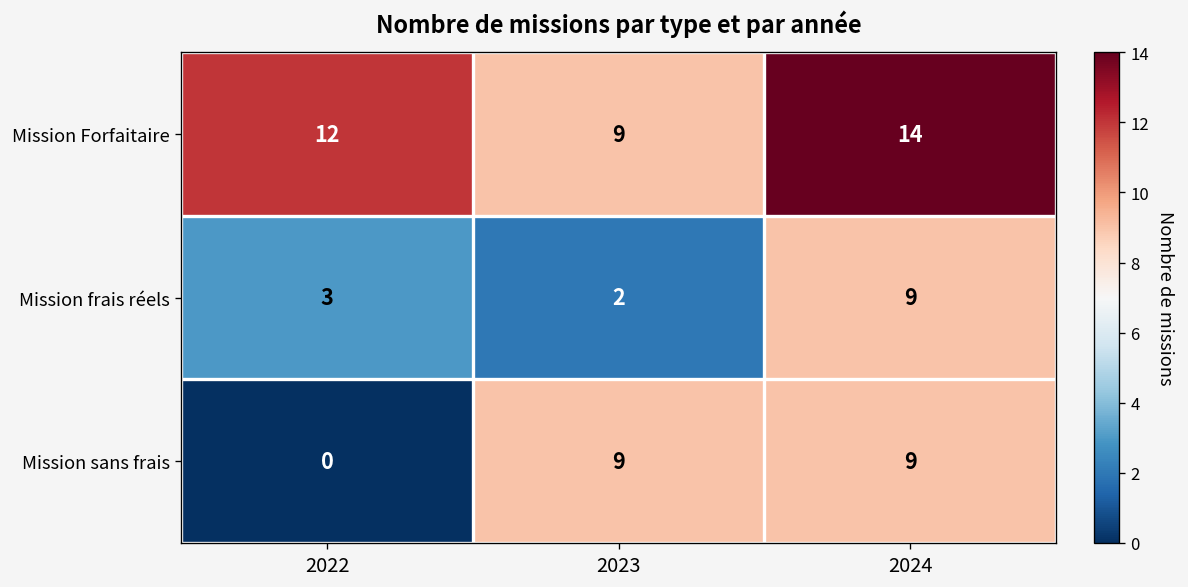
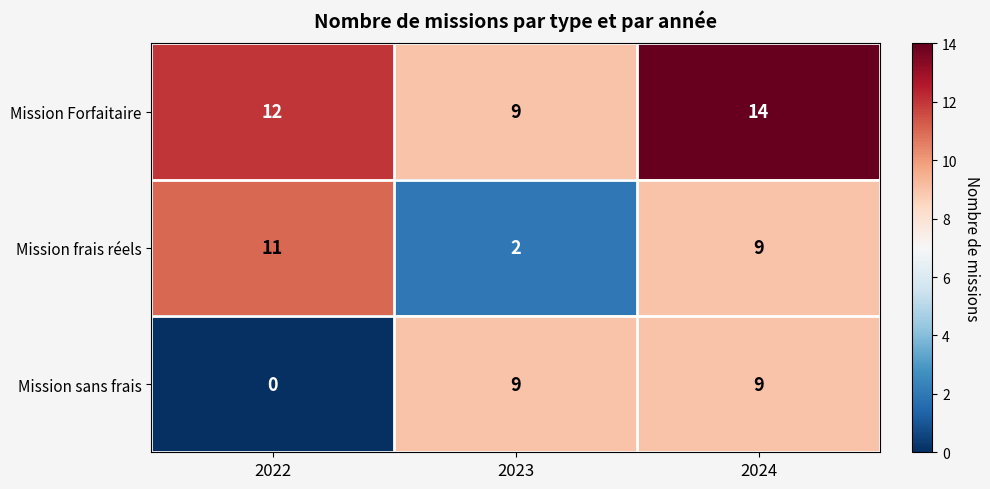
Mission frais réels, 2022: 3 -> 11
